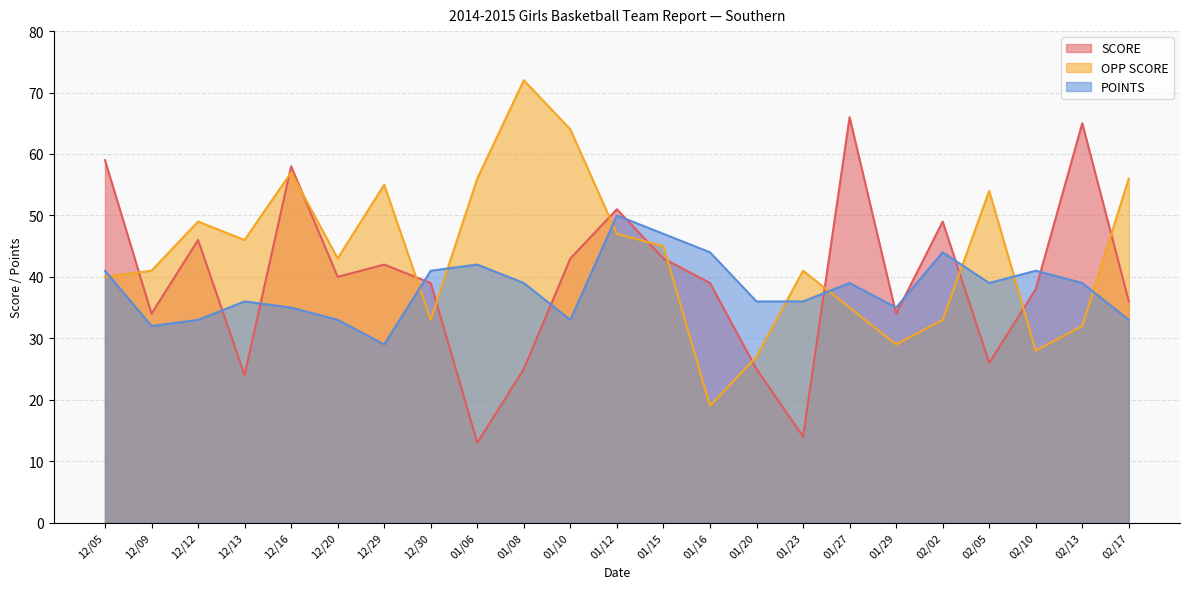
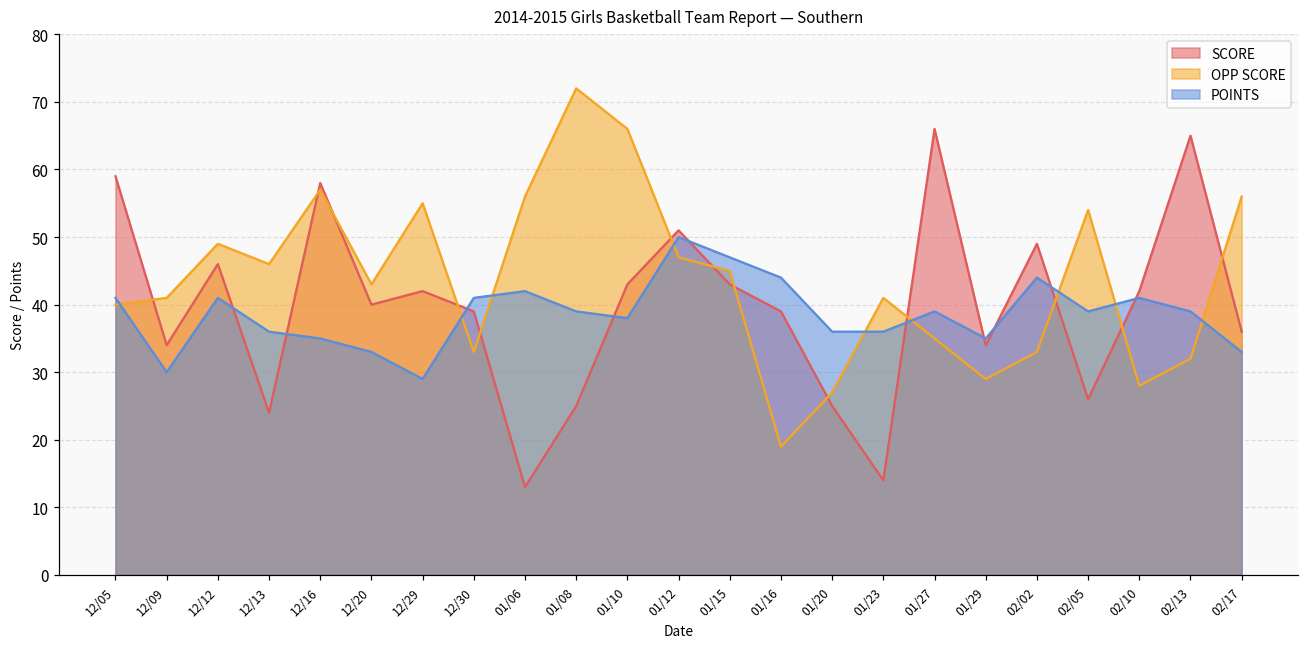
POINTS, 12/09: 32 -> 30
POINTS, 12/12: 33 -> 41
OPP SCORE, 01/10: 64 -> 66
POINTS, 01/10: 33 -> 38
SCORE, 02/10: 38 -> 42
